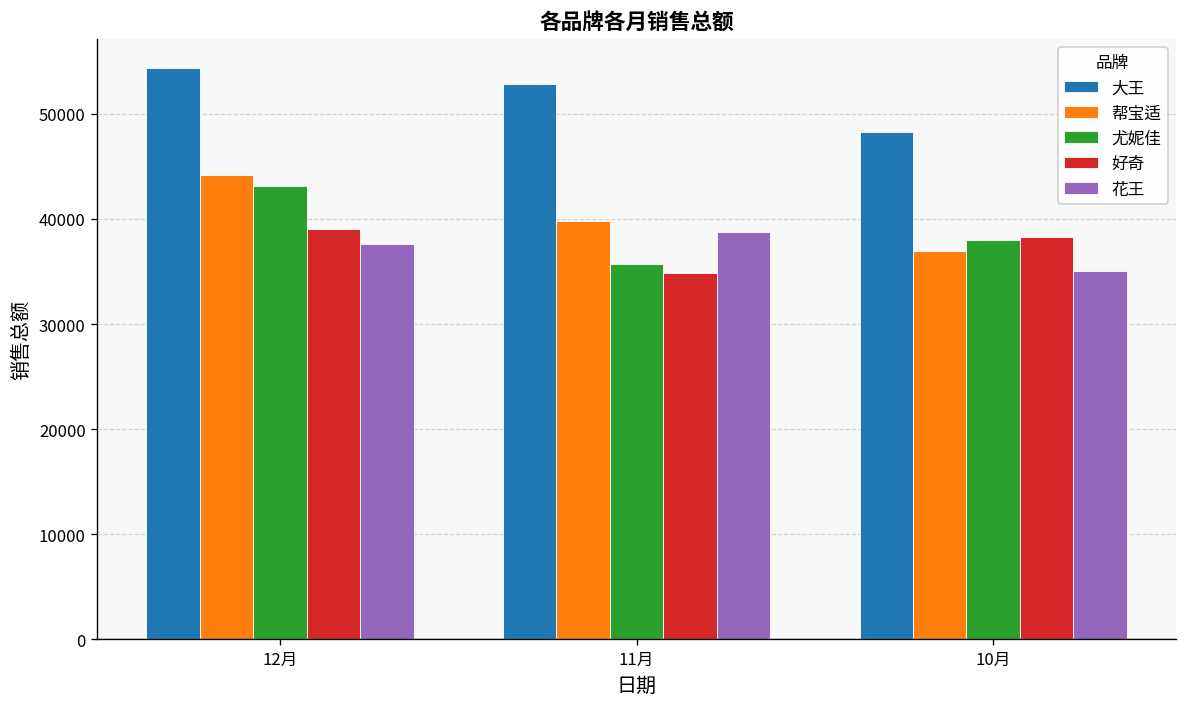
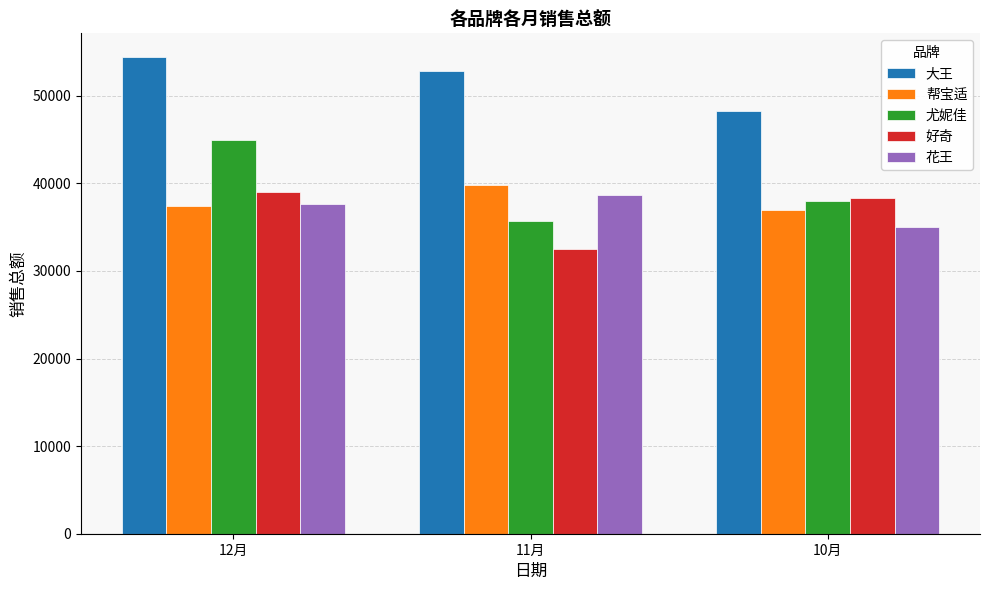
帮宝适, 12月: 44000 -> 37000
尤妮佳, 12月: 43000 -> 45000
好奇, 11月: 35000 -> 32000
